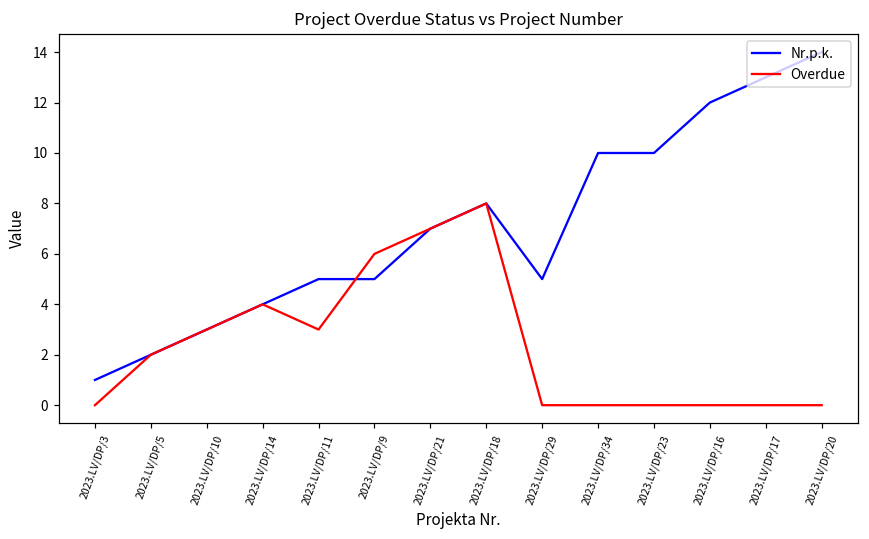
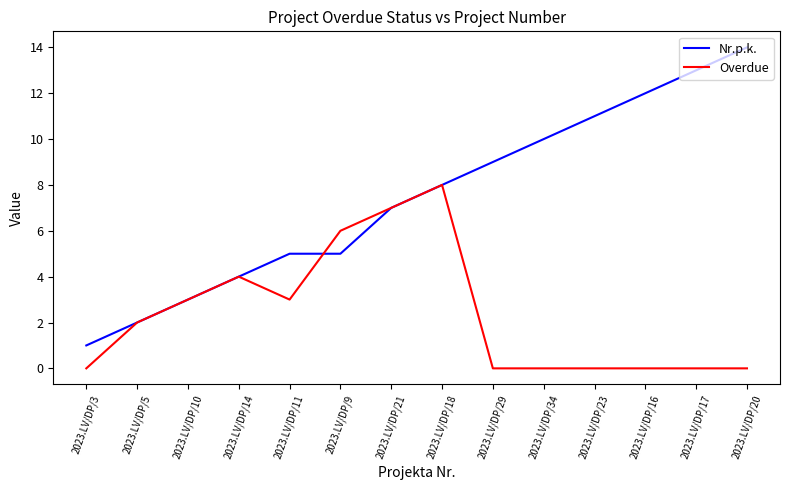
Nr.p.k., 2023.LV/DP/29: 5 -> 9
Nr.p.k., 2023.LV/DP/23: 10 -> 11
